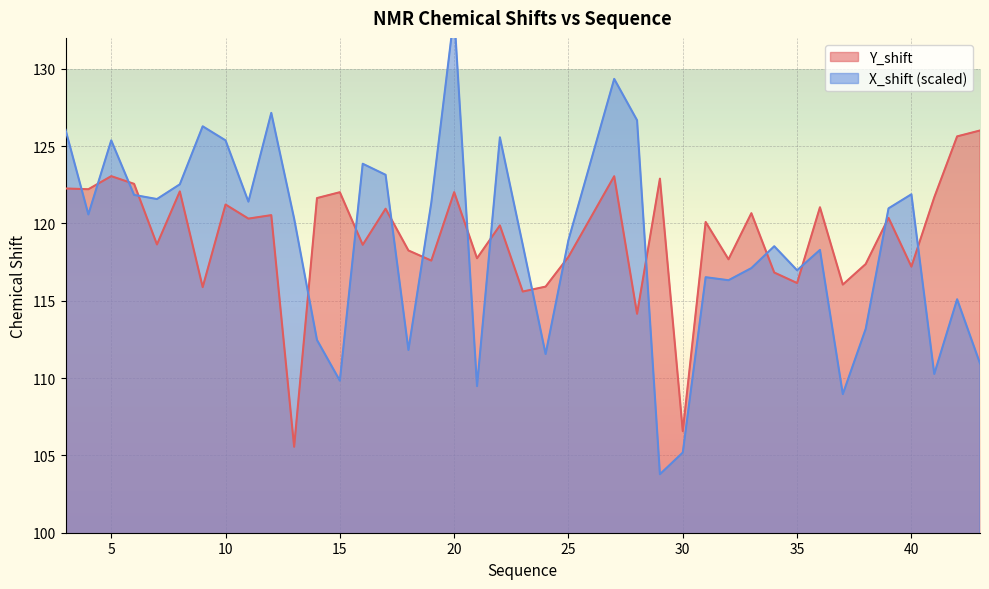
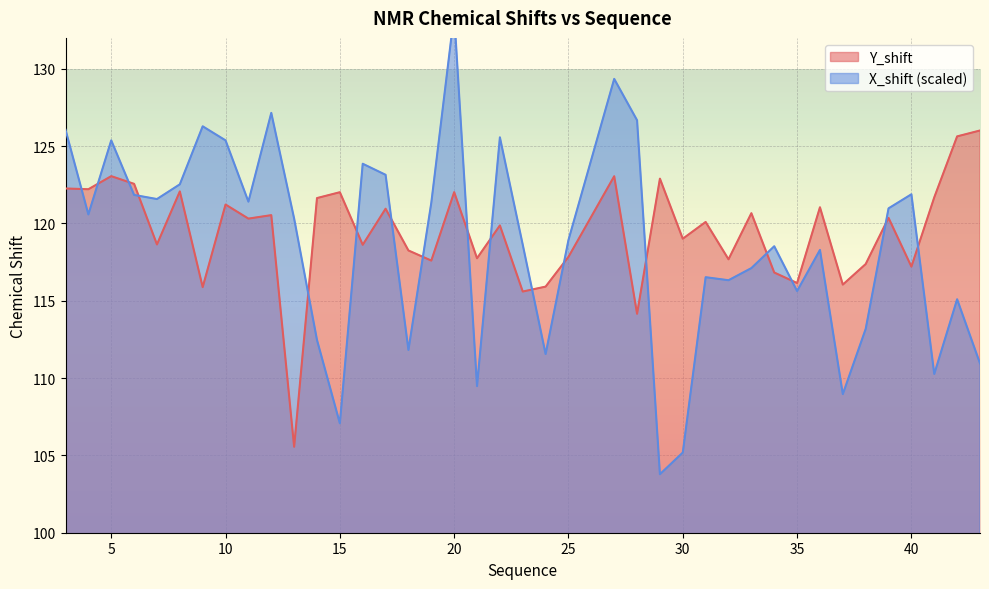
X_shift (scaled), 15: 109.8 -> 107.1
Y_shift, 30: 106.6 -> 119.0
X_shift (scaled), 35: 117.0 -> 115.6
